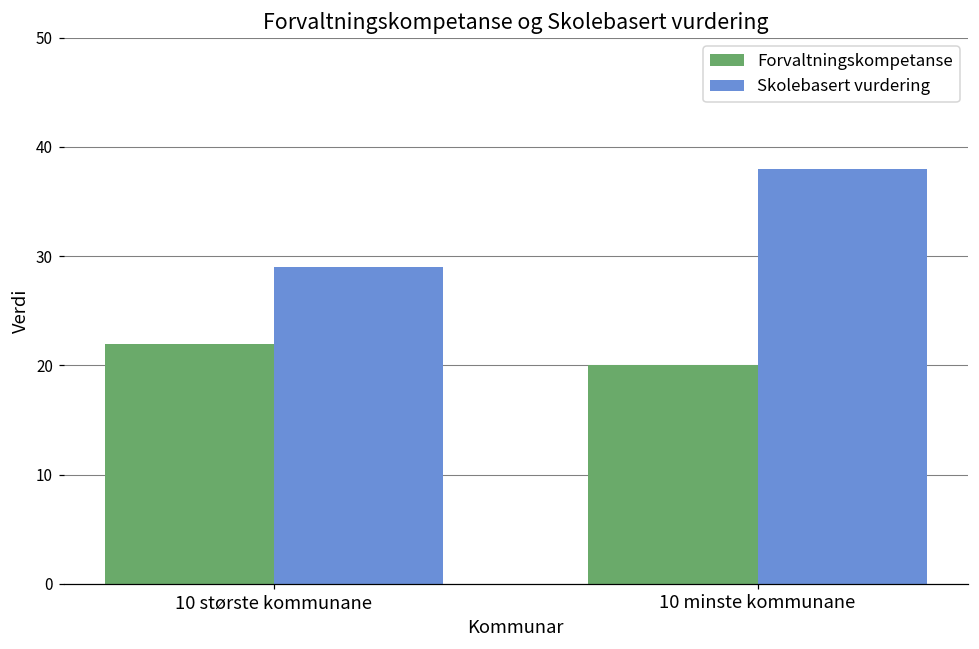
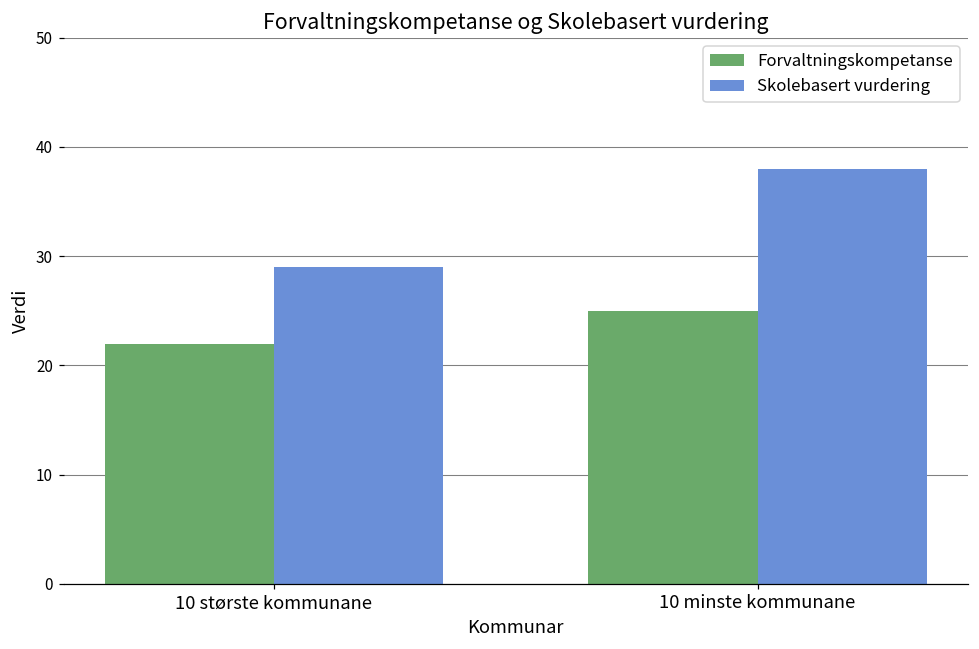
Forvaltningskompetanse, 10 minste kommunane: 20 -> 25
